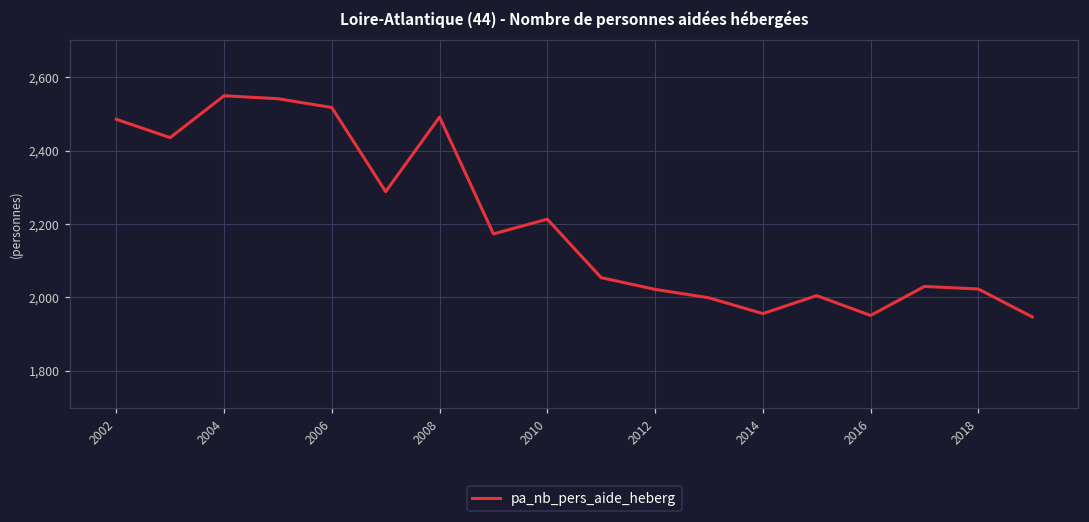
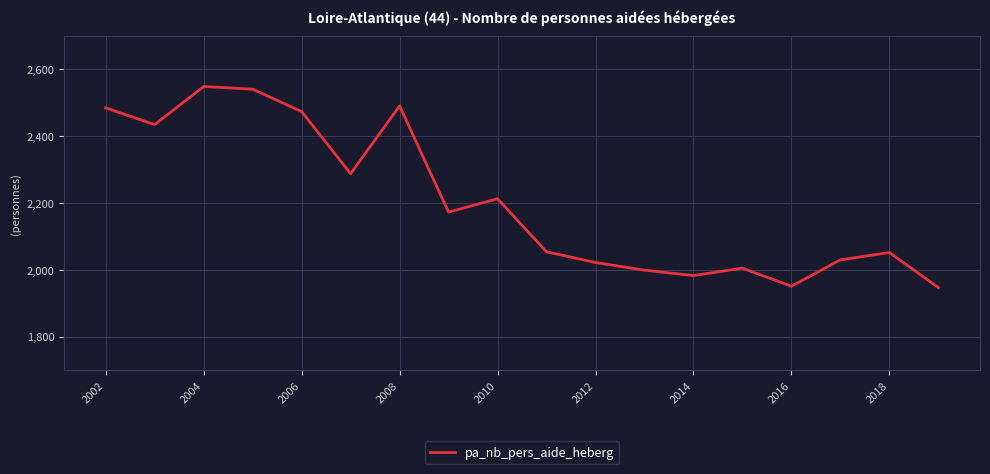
2006: 2,520 -> 2,470
2014: 1,960 -> 1,980
2018: 2,020 -> 2,050
